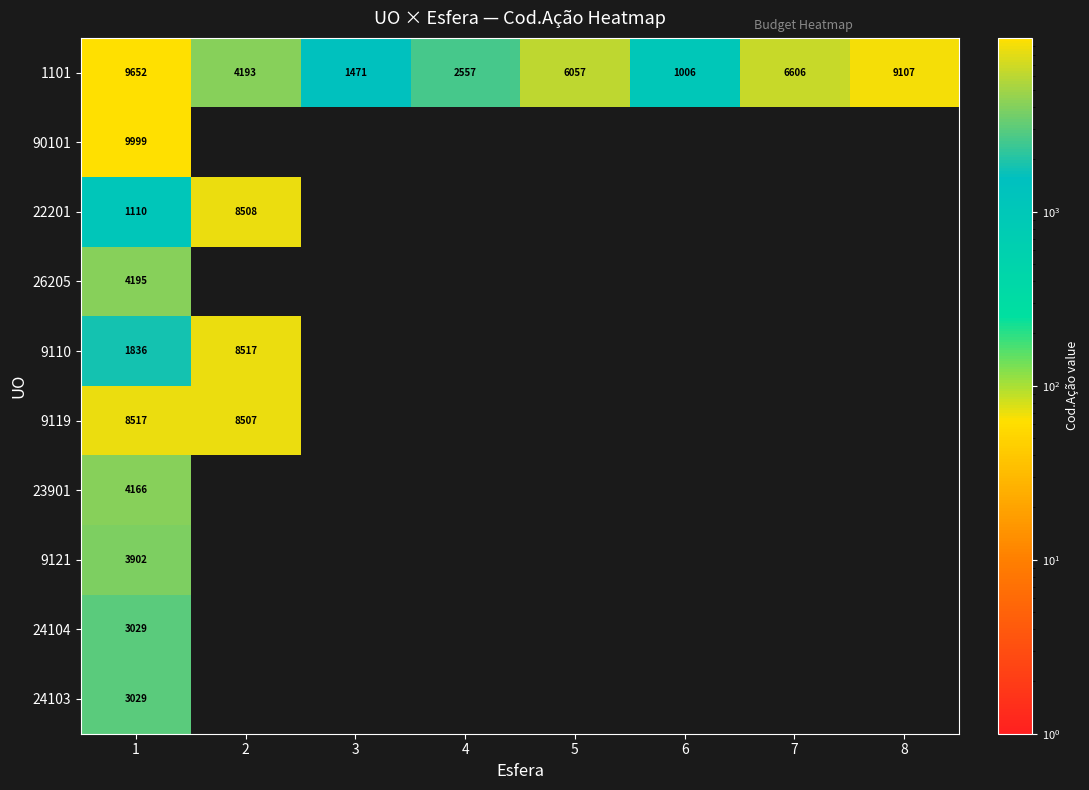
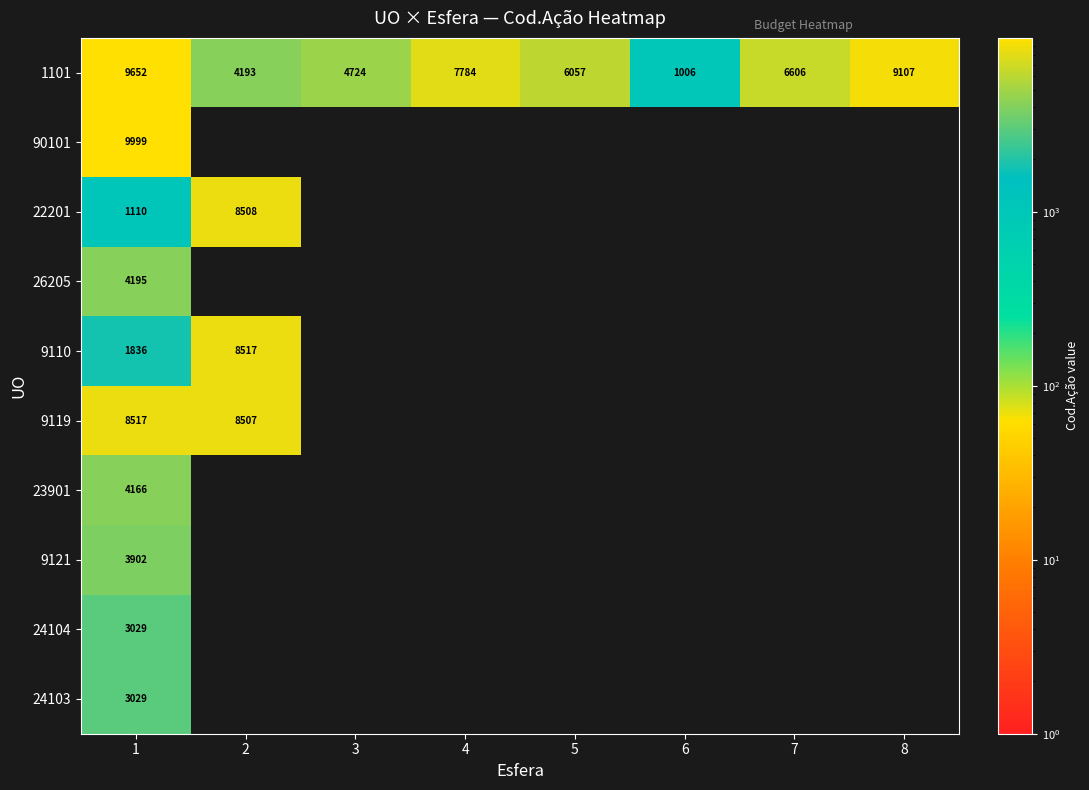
1101, 3: 1471 -> 4724
1101, 4: 2557 -> 7784
